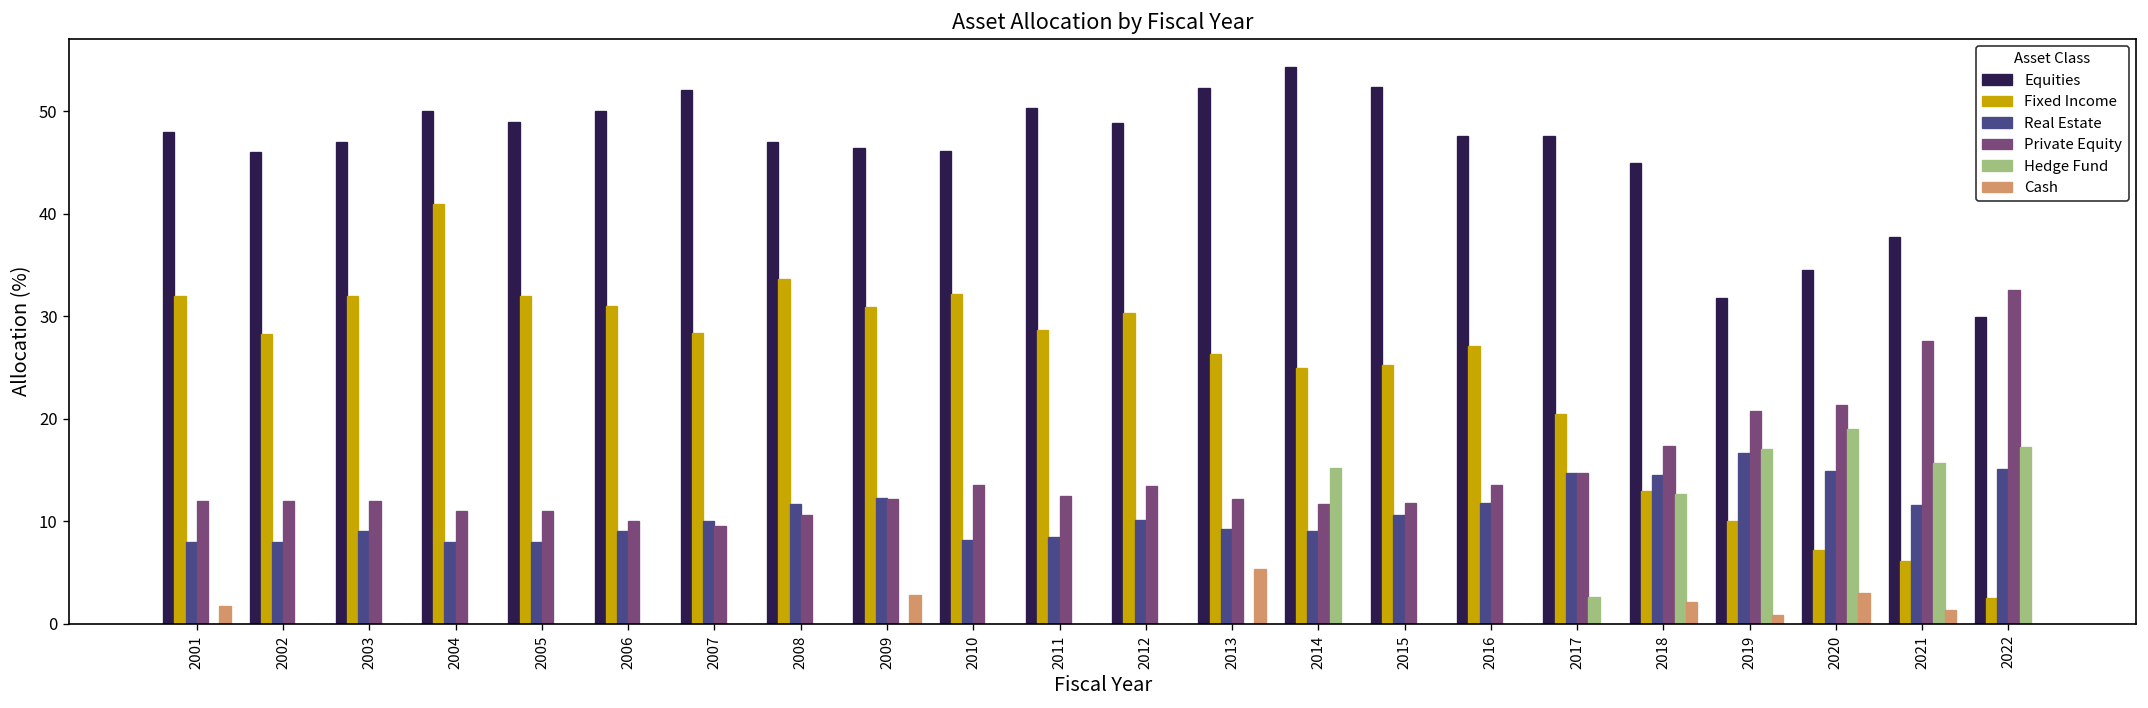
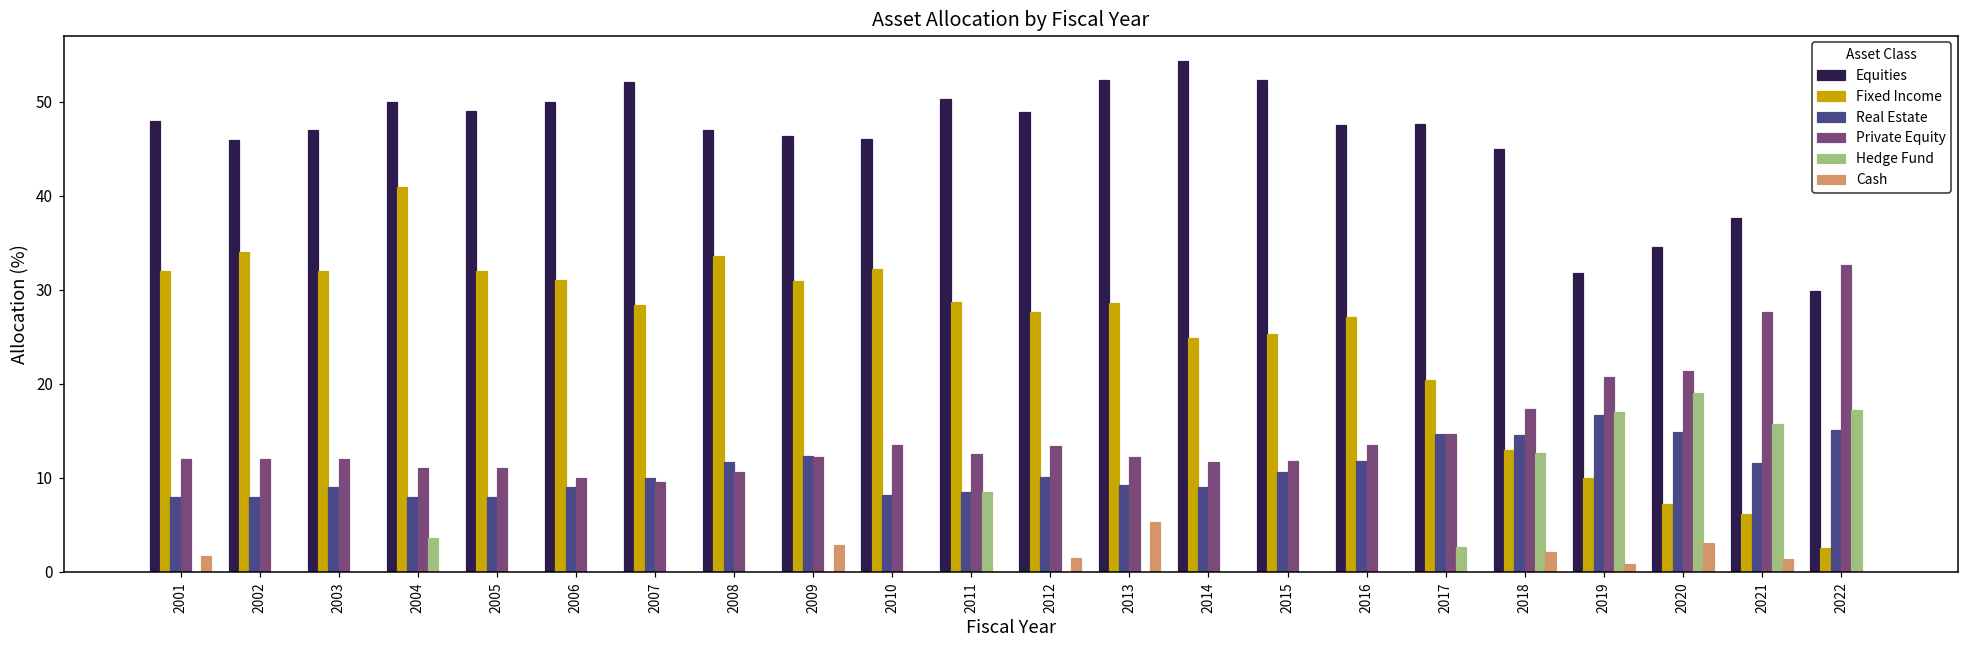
Fixed Income, 2002: 28 -> 34
Hedge Fund, 2004: 0 -> 4
Hedge Fund, 2011: 0 -> 9
Fixed Income, 2012: 30 -> 28
Cash, 2012: 0 -> 2
Fixed Income, 2013: 26 -> 29
Hedge Fund, 2014: 15 -> 0
